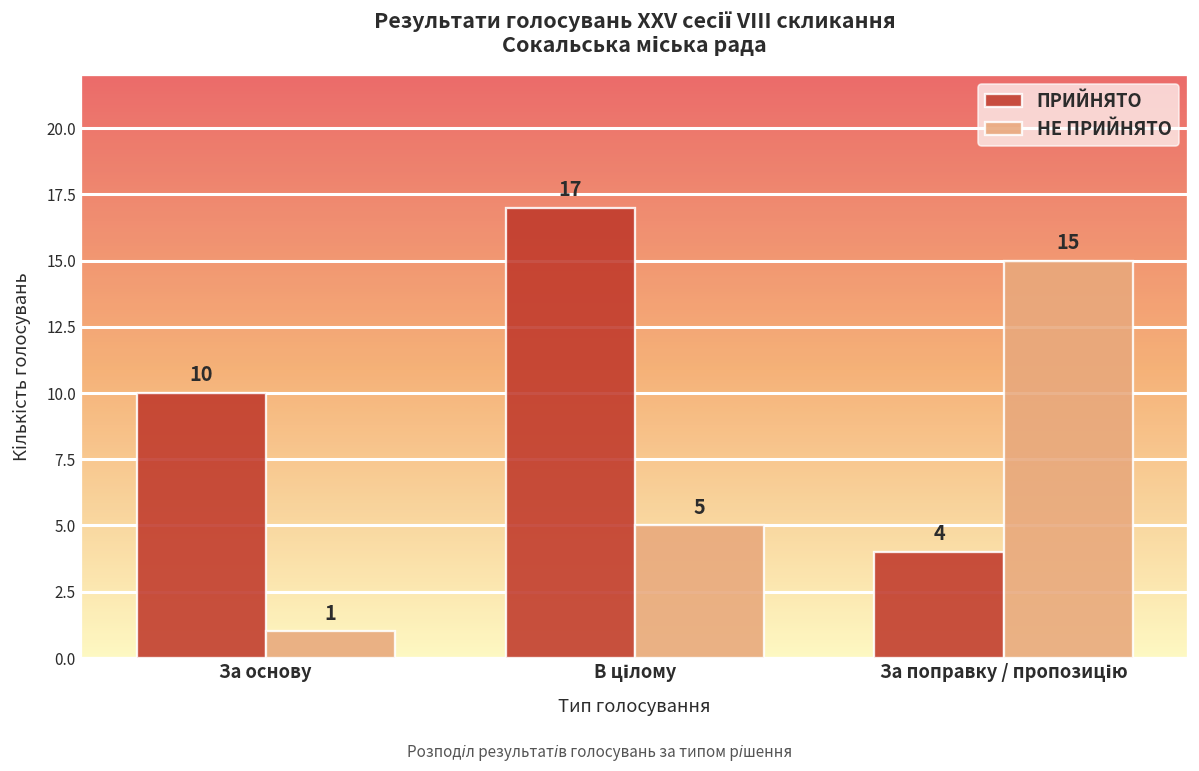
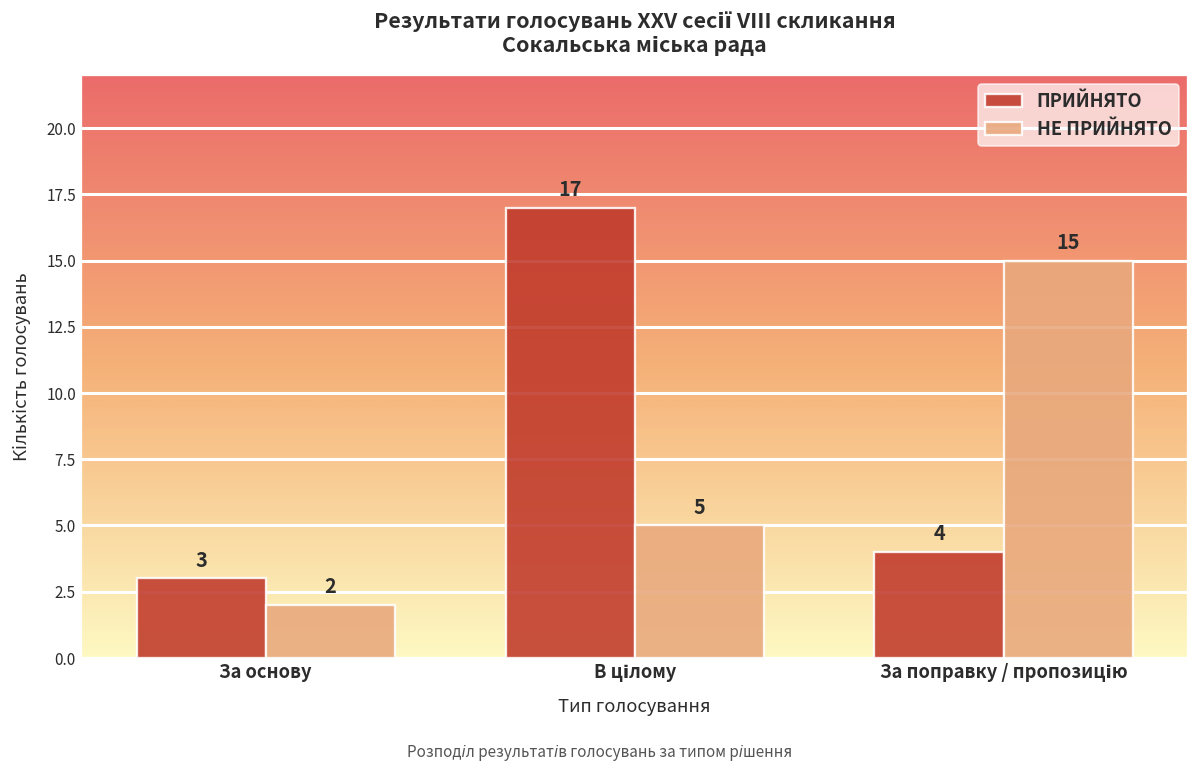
ПРИЙНЯТО, За основу: 10 -> 3
НЕ ПРИЙНЯТО, За основу: 1 -> 2
